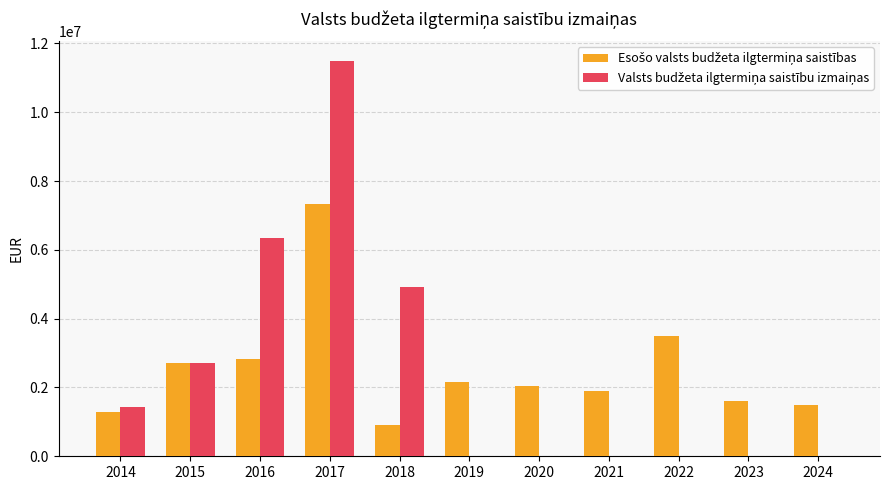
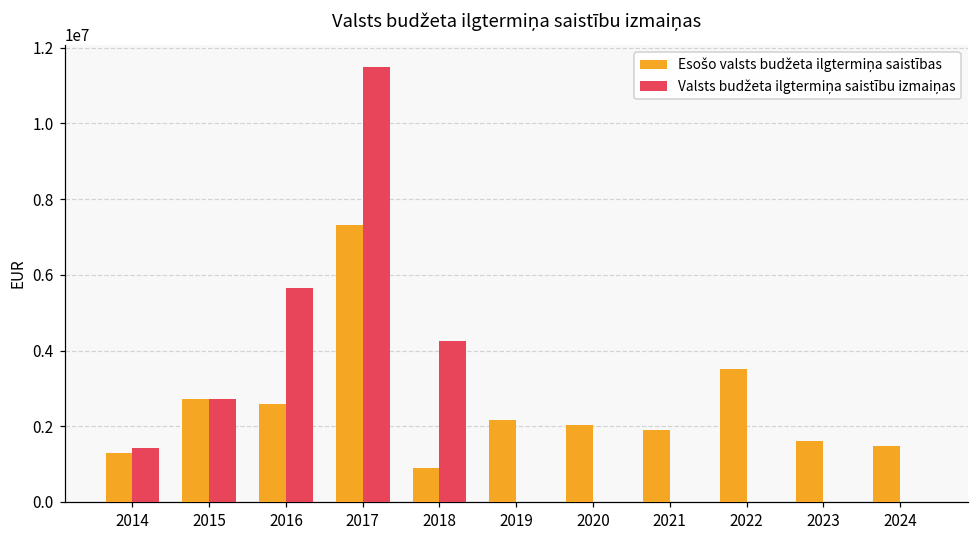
Esošo valsts budžeta ilgtermiņa saistības, 2016: 2800000 -> 2600000
Valsts budžeta ilgtermiņa saistību izmaiņas, 2016: 6400000 -> 5700000
Valsts budžeta ilgtermiņa saistību izmaiņas, 2018: 4900000 -> 4200000
